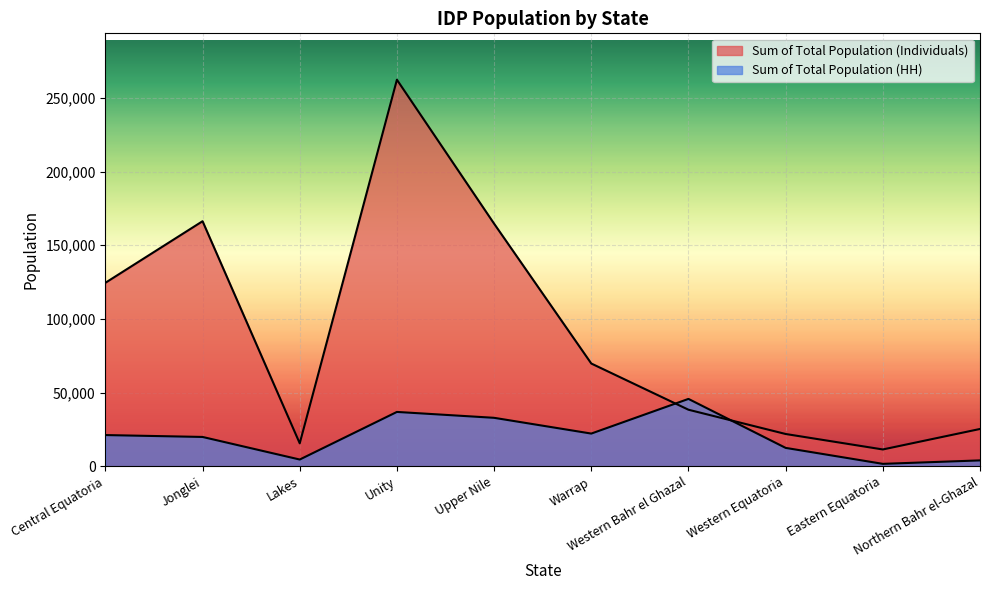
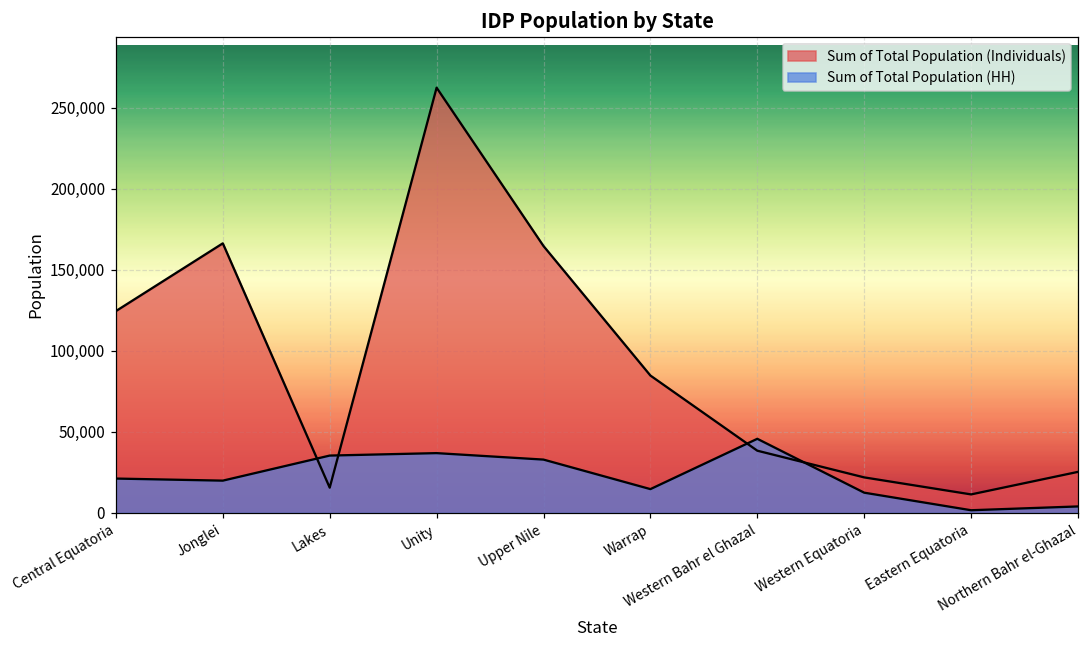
Sum of Total Population (HH), Lakes: 5,000 -> 35,000
Sum of Total Population (Individuals), Warrap: 70,000 -> 85,000
Sum of Total Population (HH), Warrap: 22,000 -> 15,000
